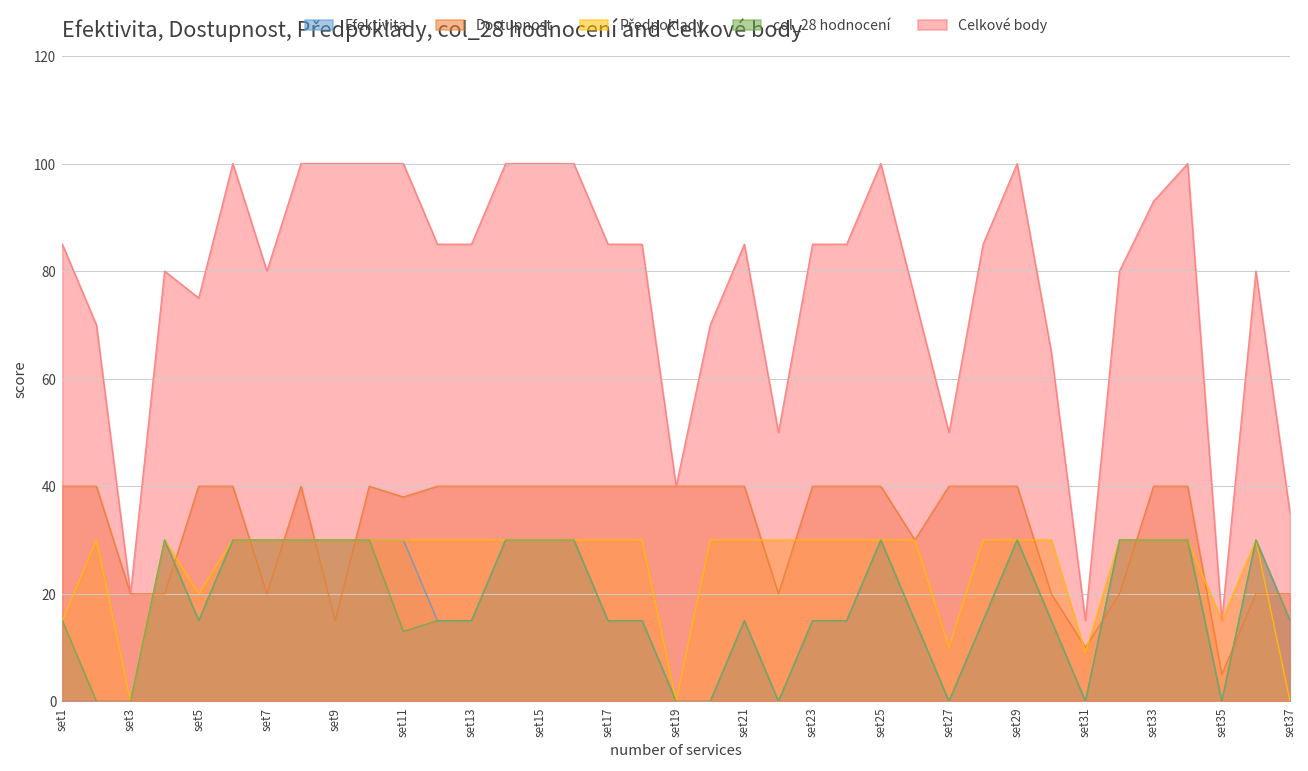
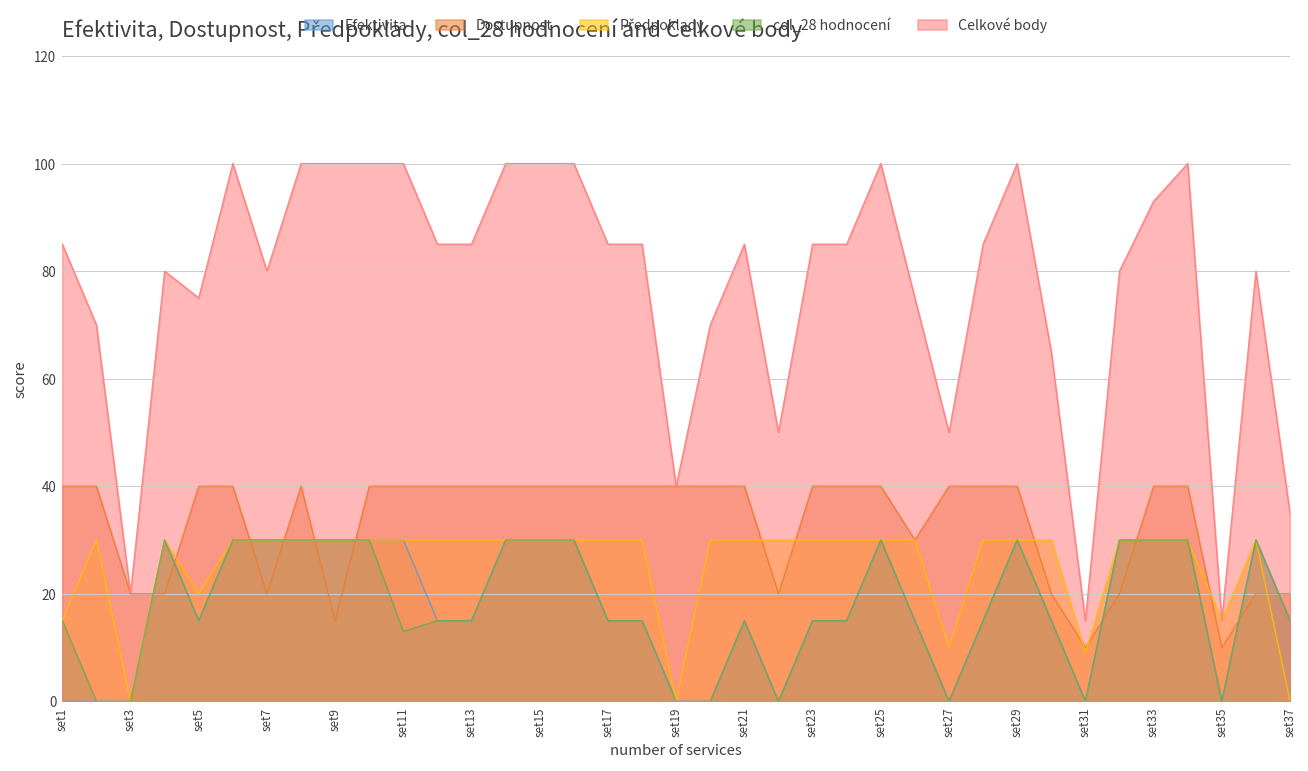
Dostupnost, set11: 38 -> 40
Dostupnost, set35: 5 -> 10
